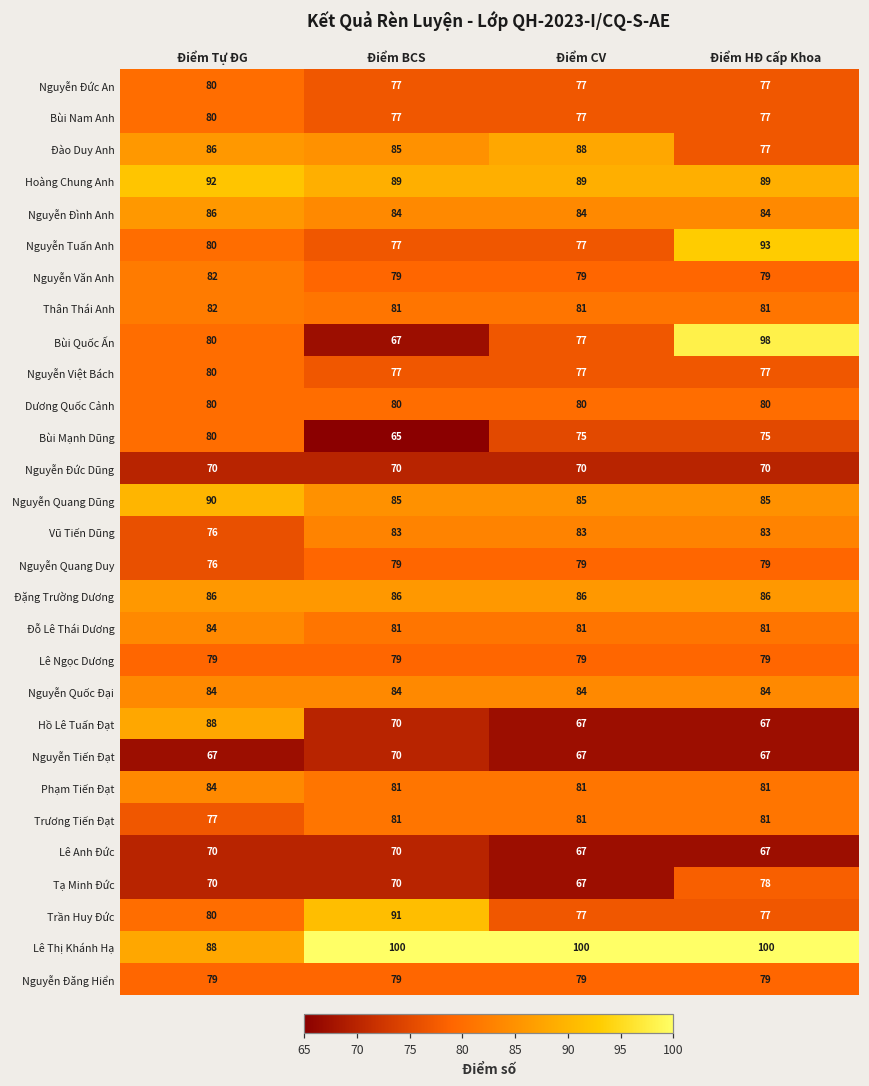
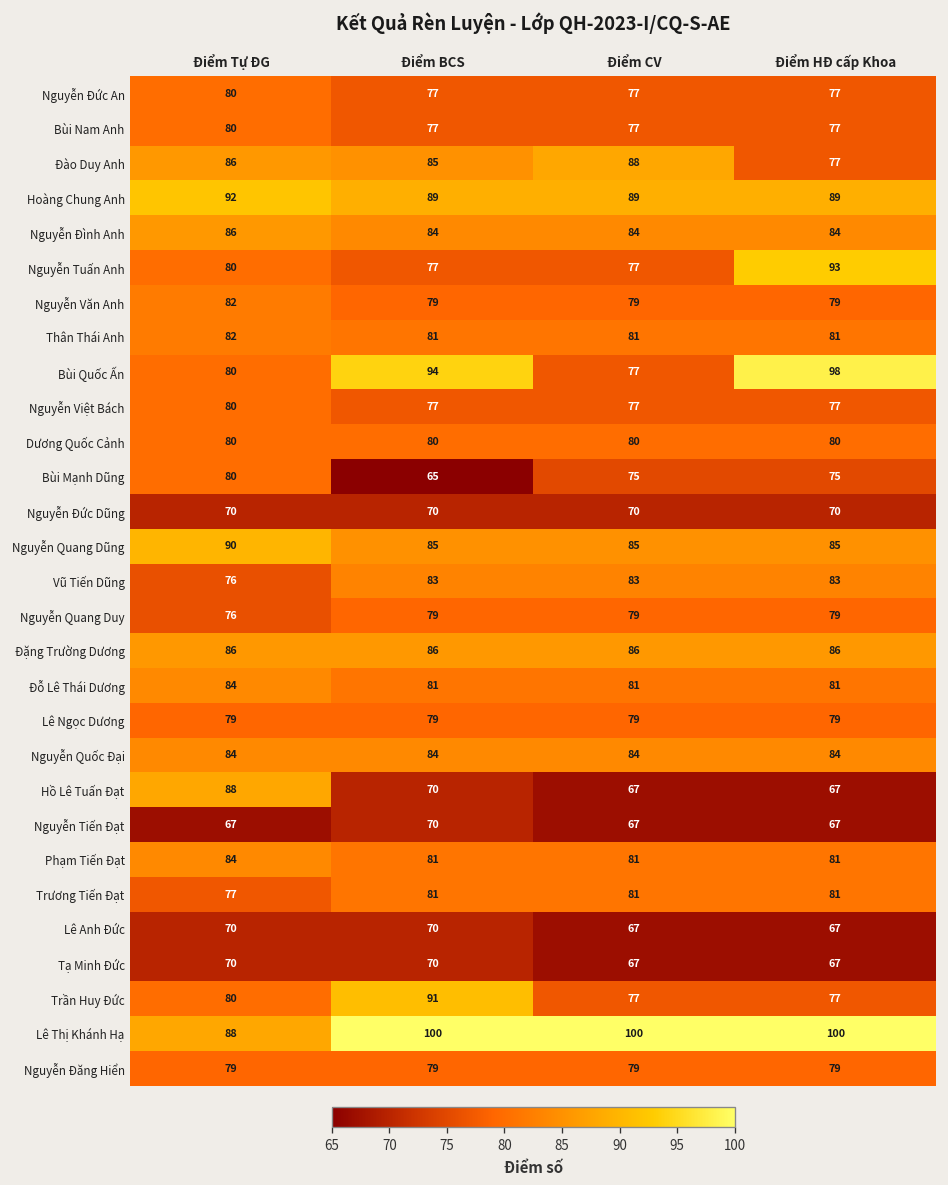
Bùi Quốc Ấn, Điểm BCS: 67 -> 94
Tạ Minh Đức, Điểm HĐ cấp Khoa: 78 -> 67
